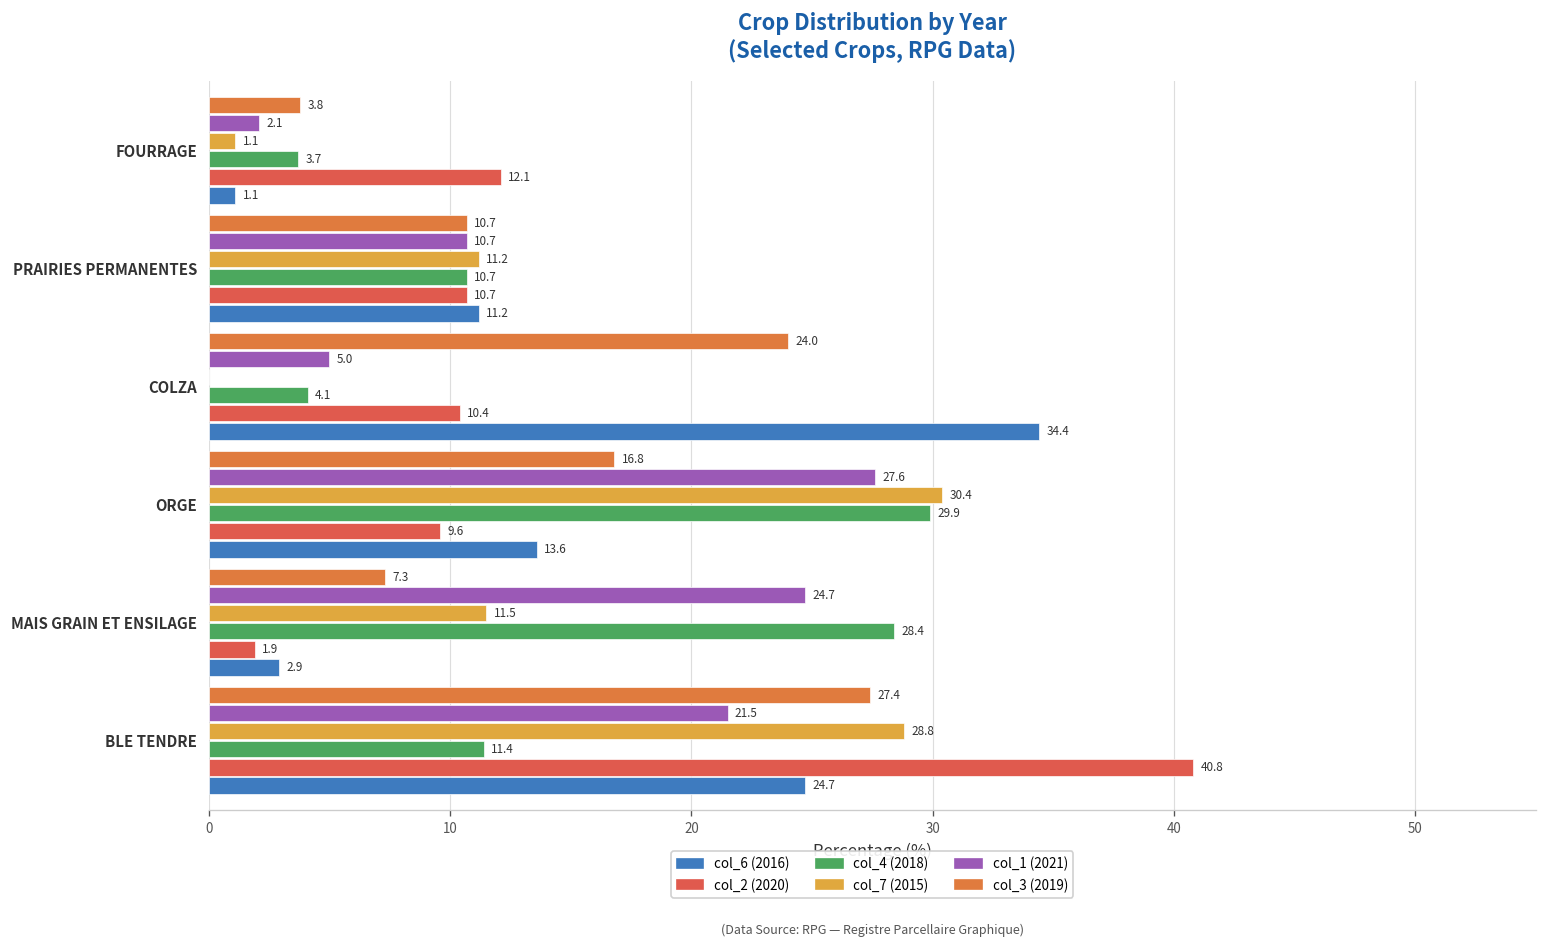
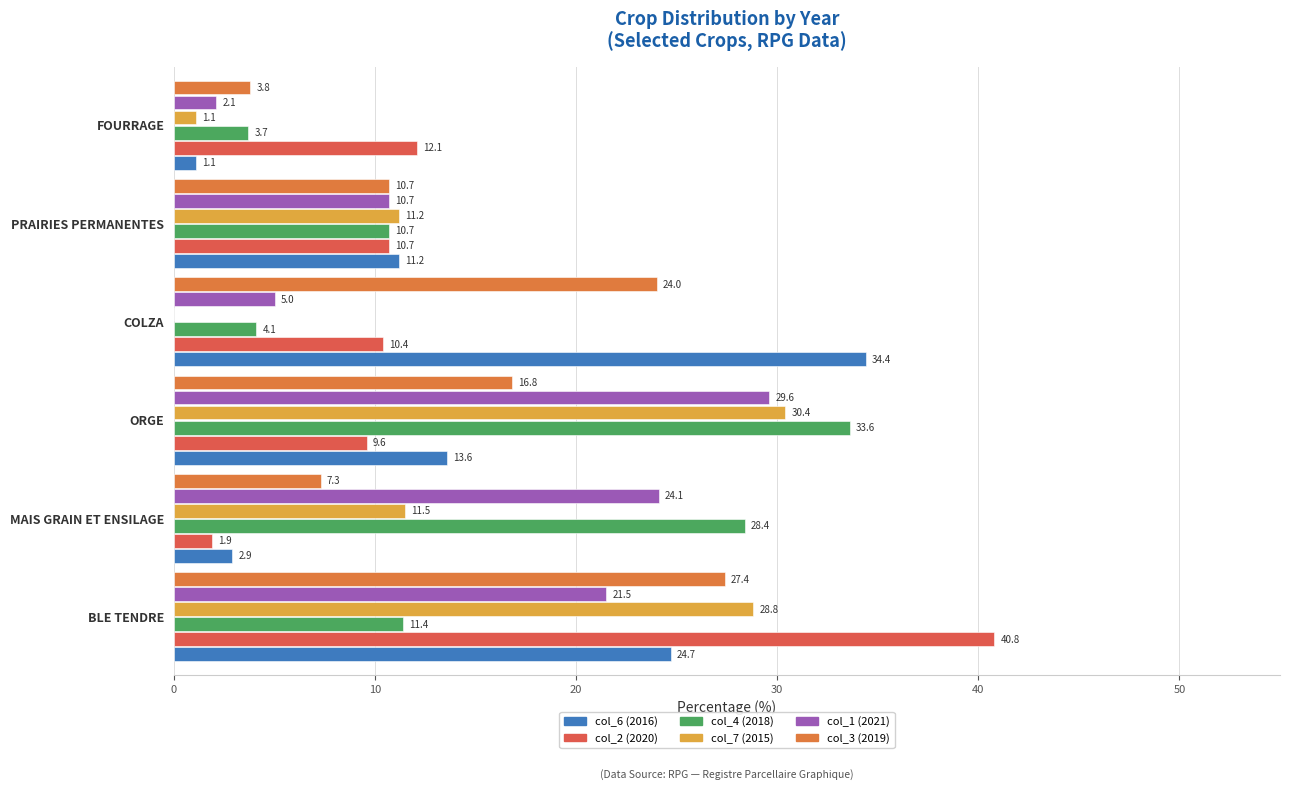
col_1 (2021), ORGE: 27.6 -> 29.6
col_4 (2018), ORGE: 29.9 -> 33.6
col_1 (2021), MAIS GRAIN ET ENSILAGE: 24.7 -> 24.1
